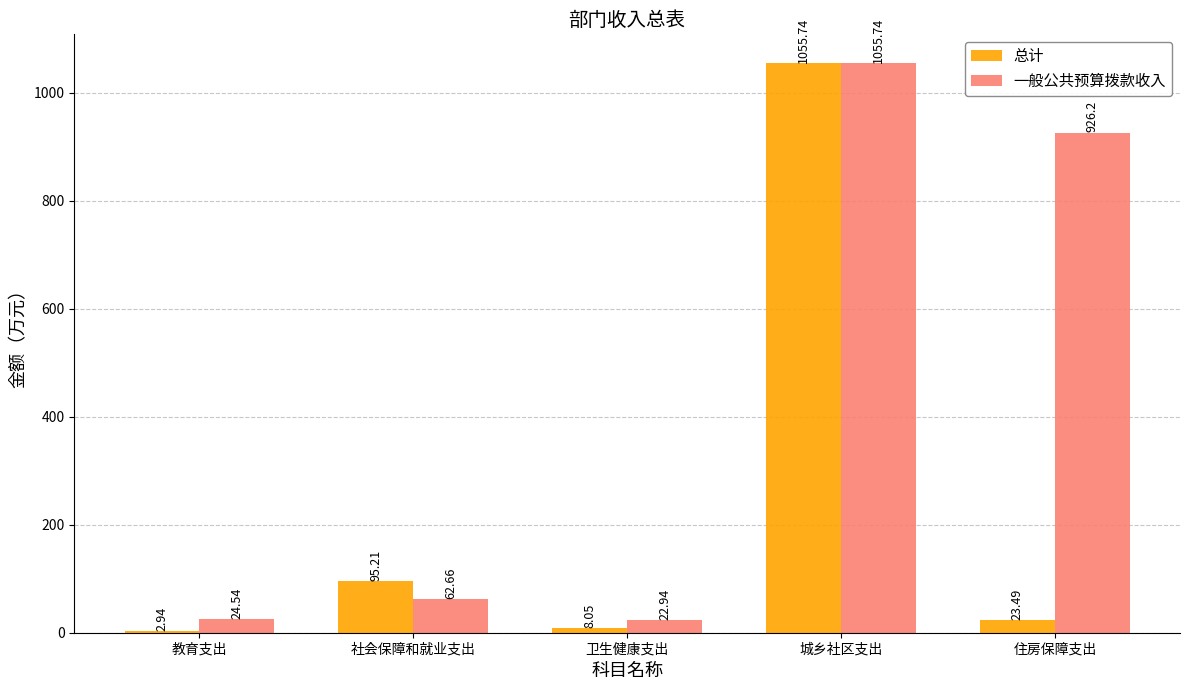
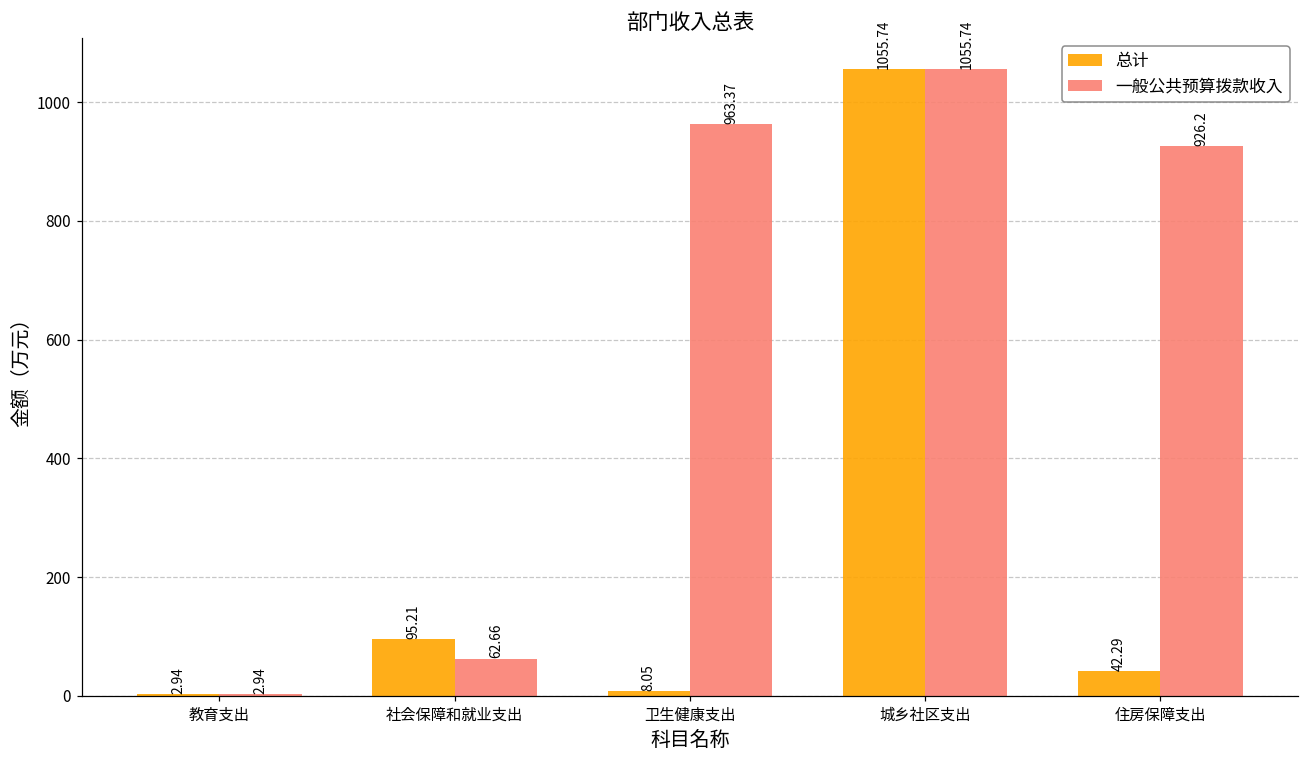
一般公共预算拨款收入, 教育支出: 24.54 -> 2.94
一般公共预算拨款收入, 卫生健康支出: 22.94 -> 963.37
总计, 住房保障支出: 23.49 -> 42.29
